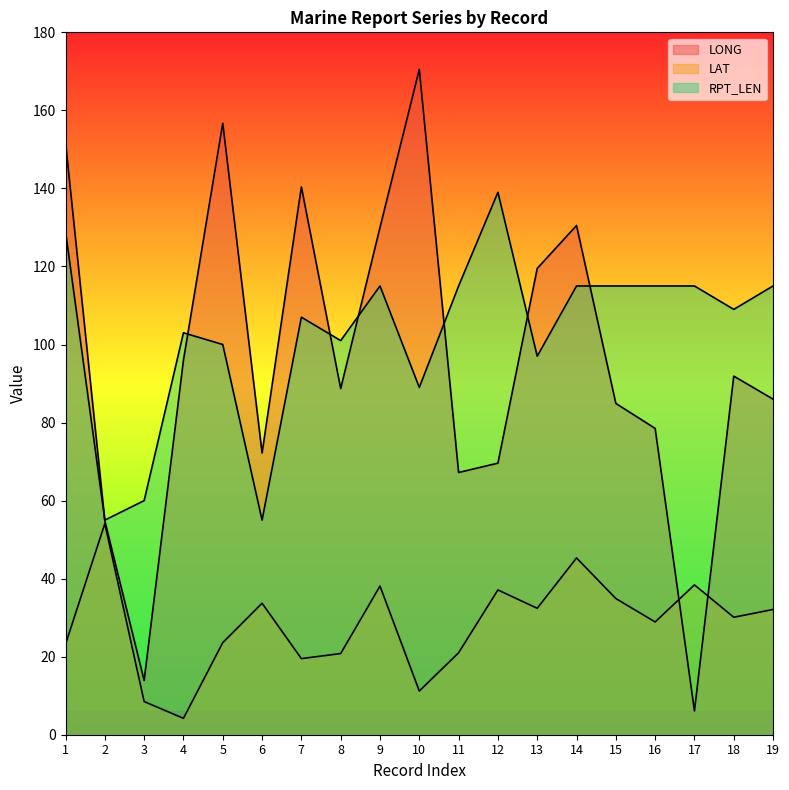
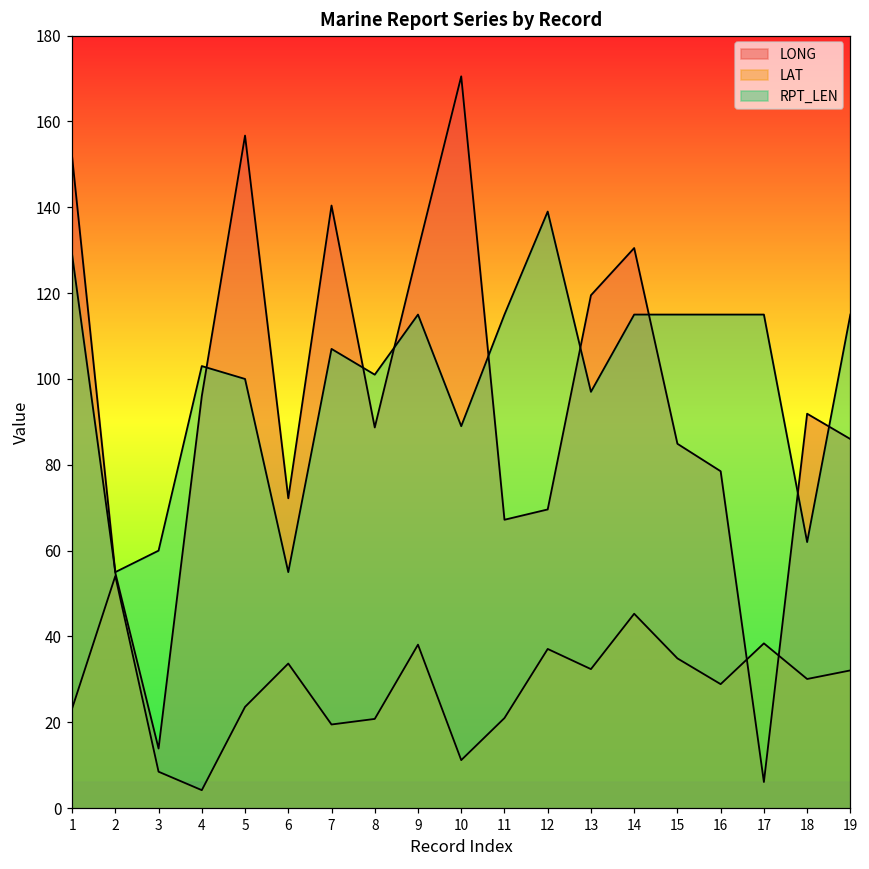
RPT_LEN, 18: 109 -> 62
